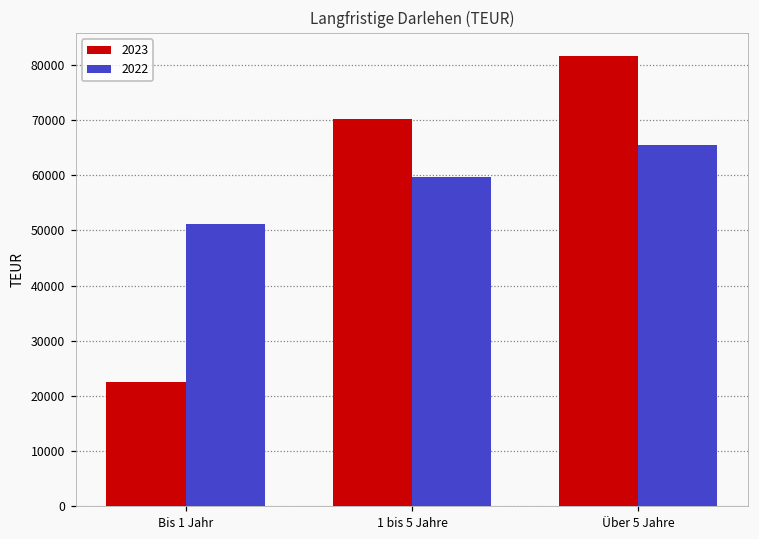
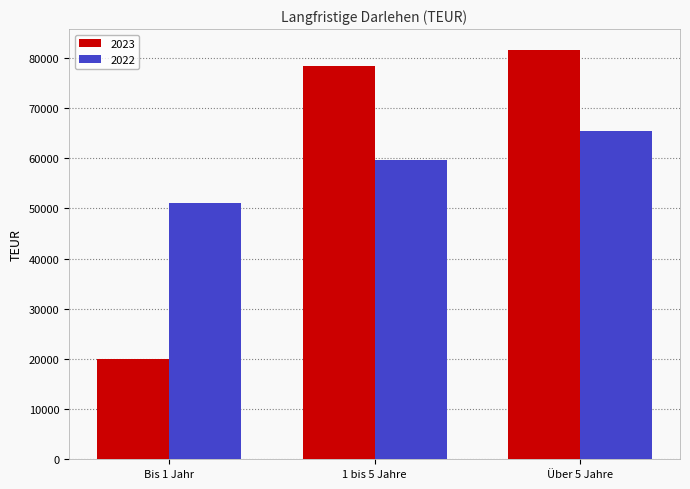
2023, Bis 1 Jahr: 23000 -> 20000
2023, 1 bis 5 Jahre: 70000 -> 78000
